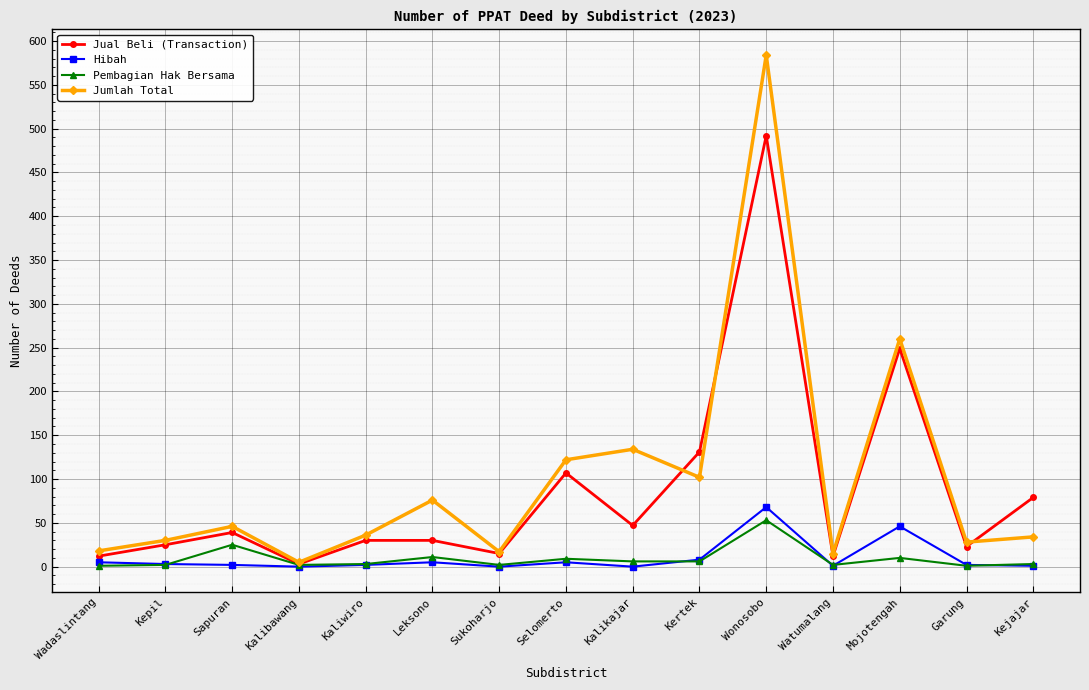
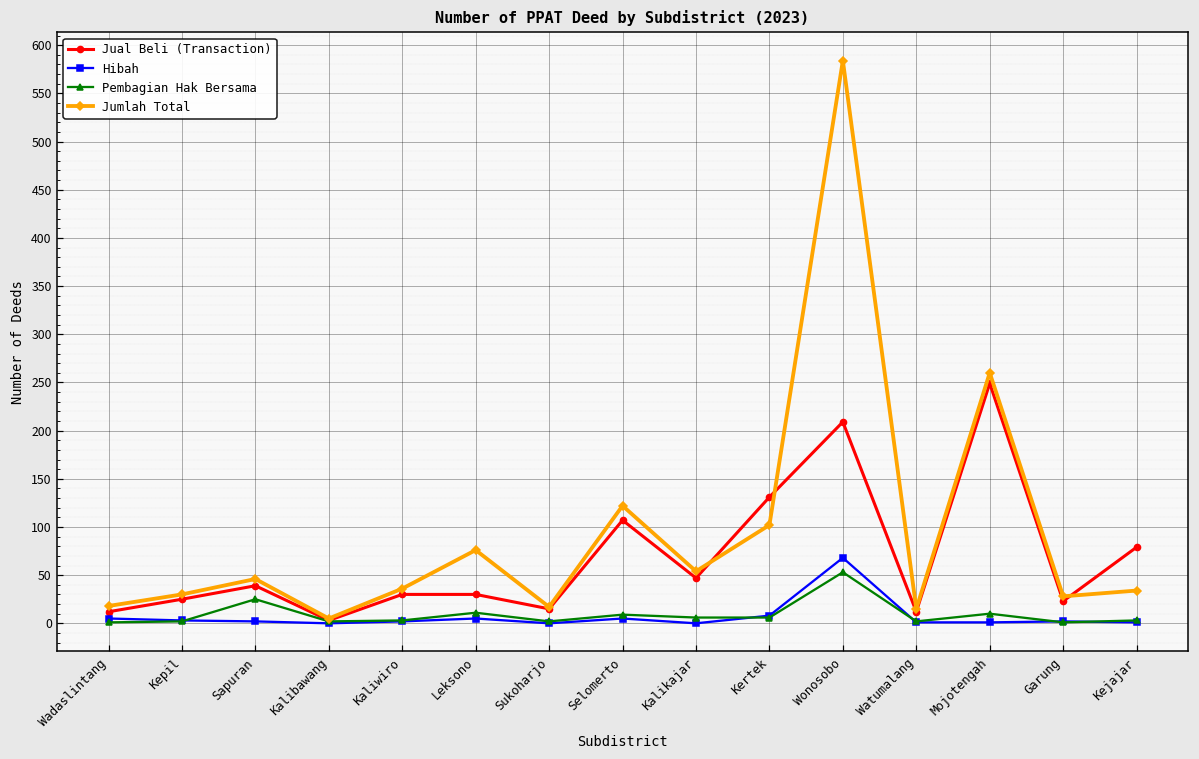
Jumlah Total, Kalikajar: 130 -> 50
Jual Beli (Transaction), Wonosobo: 490 -> 210
Hibah, Mojotengah: 50 -> 0
